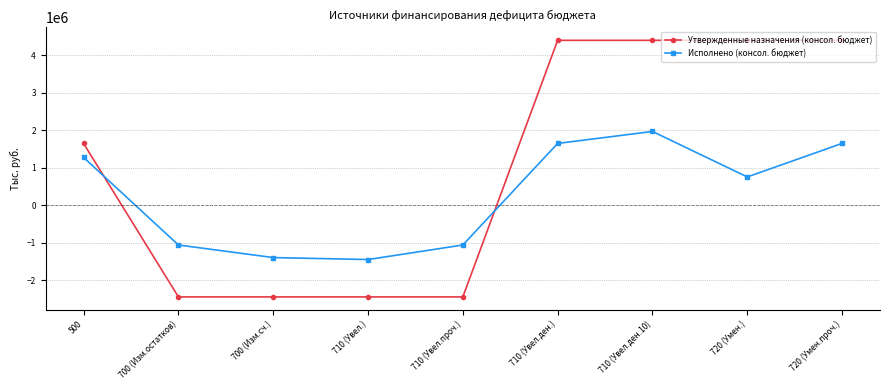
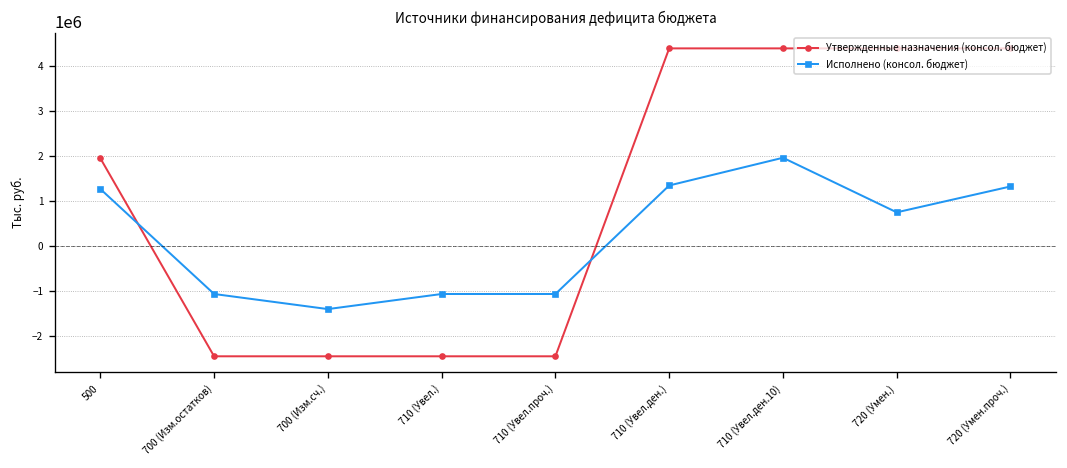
Утвержденные назначения (консол. бюджет), 500: 1700000 -> 2000000
Исполнено (консол. бюджет), 710 (Увел.): -1400000 -> -1100000
Исполнено (консол. бюджет), 710 (Увел.ден.): 1700000 -> 1400000
Исполнено (консол. бюджет), 720 (Умен.проч.): 1700000 -> 1300000
